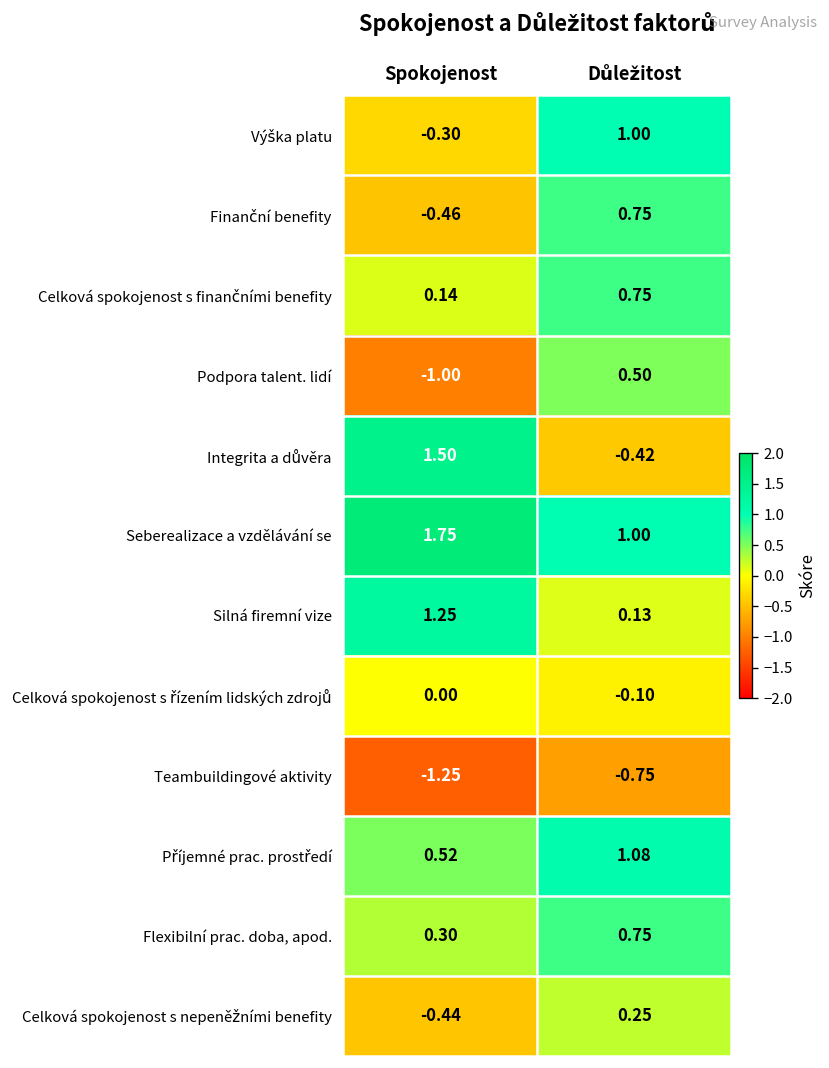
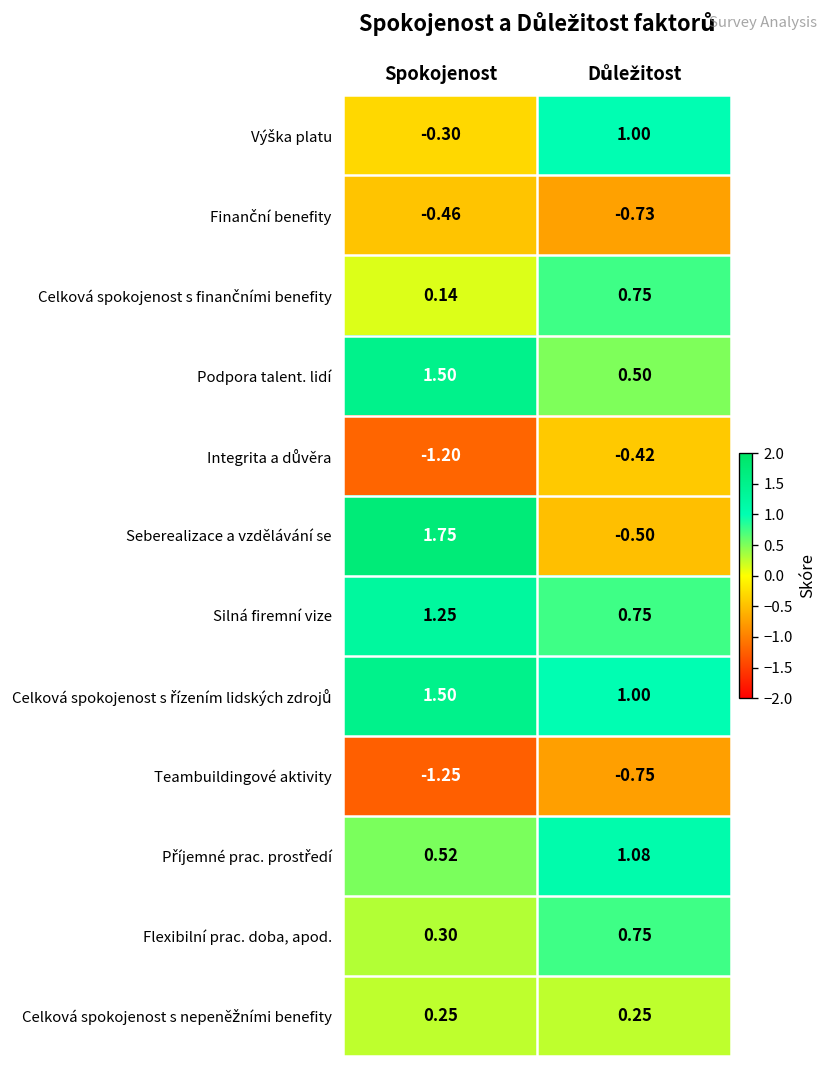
Finanční benefity, Důležitost: 0.75 -> -0.73
Podpora talent. lidí, Spokojenost: -1.00 -> 1.50
Integrita a důvěra, Spokojenost: 1.50 -> -1.20
Seberealizace a vzdělávání se, Důležitost: 1.00 -> -0.50
Silná firemní vize, Důležitost: 0.13 -> 0.75
Celková spokojenost s řízením lidských zdrojů, Spokojenost: 0.00 -> 1.50
Celková spokojenost s řízením lidských zdrojů, Důležitost: -0.10 -> 1.00
Celková spokojenost s nepeněžními benefity, Spokojenost: -0.44 -> 0.25
